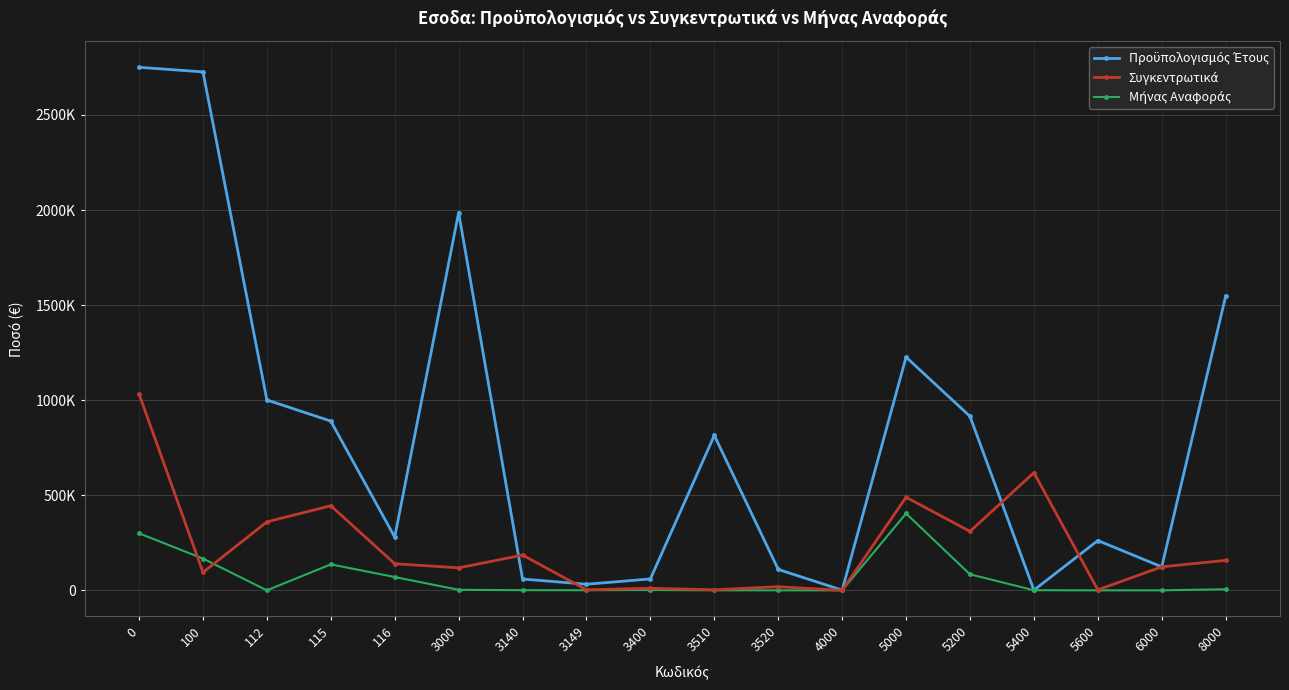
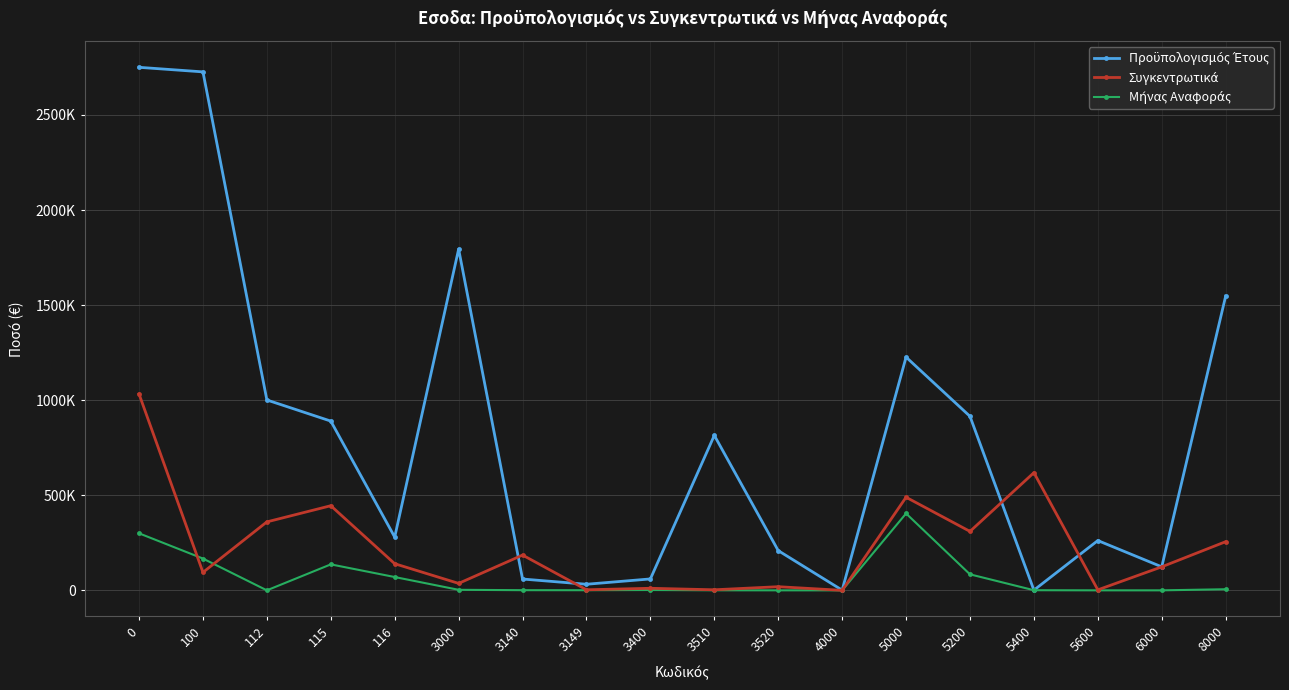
Προϋπολογισμός Έτους, 3000: 1990000 -> 1790000
Συγκεντρωτικά, 3000: 120000 -> 40000
Προϋπολογισμός Έτους, 3520: 110000 -> 210000
Συγκεντρωτικά, 8000: 160000 -> 260000
